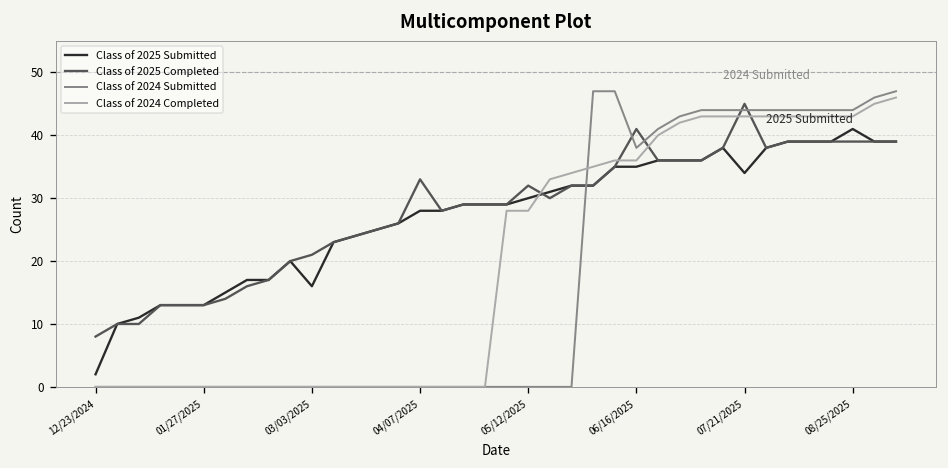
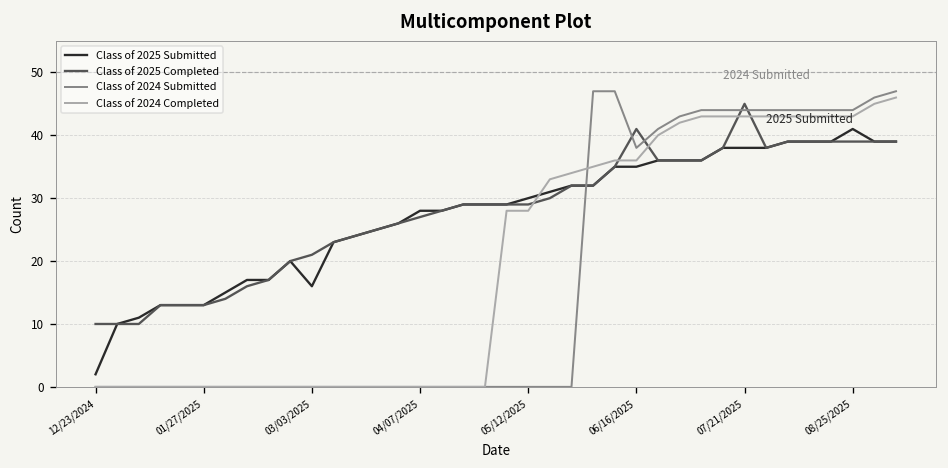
Class of 2025 Completed, 12/23/2024: 8 -> 10
Class of 2025 Completed, 04/07/2025: 33 -> 27
Class of 2025 Completed, 05/12/2025: 32 -> 29
Class of 2025 Submitted, 07/21/2025: 34 -> 38
